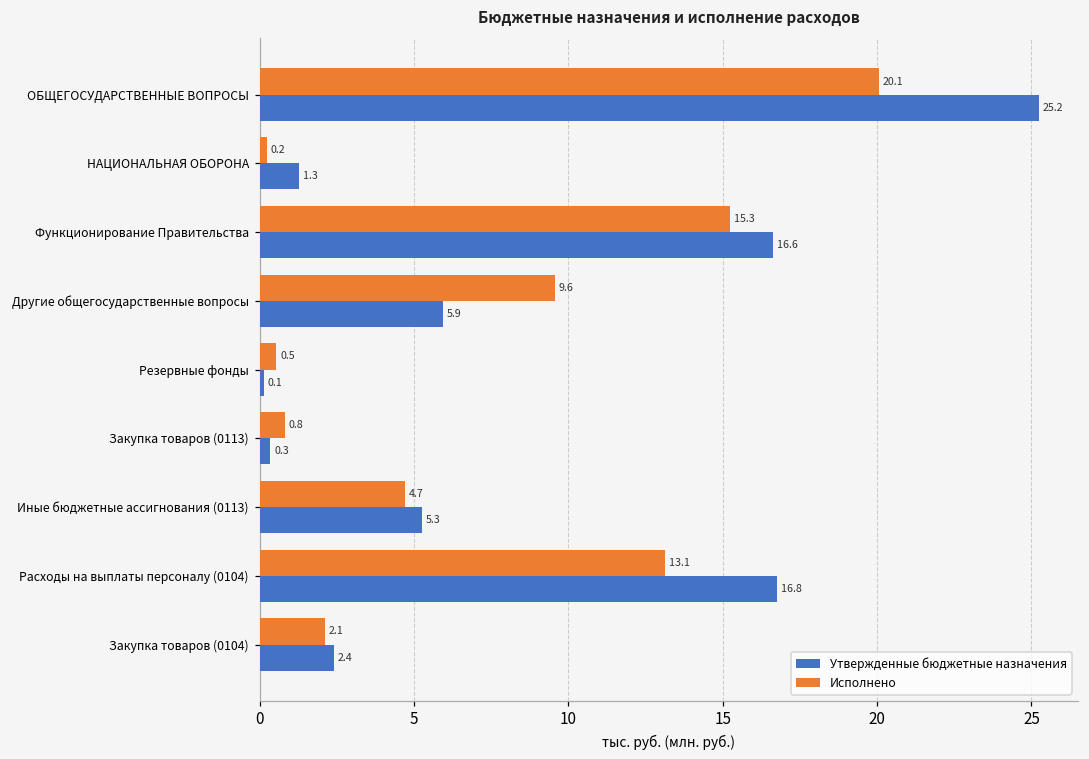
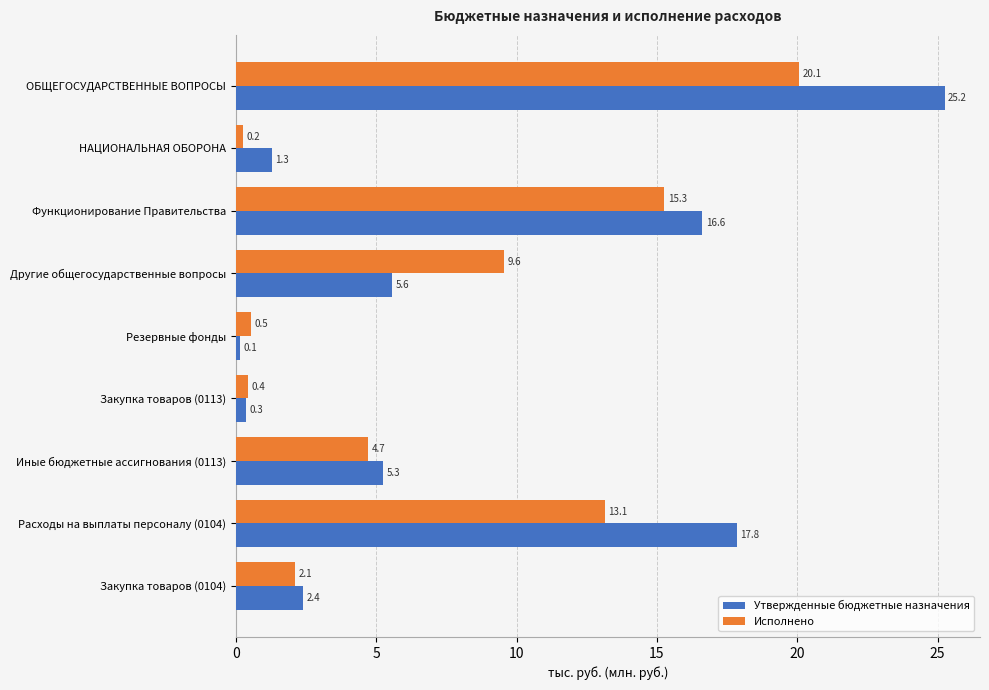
Утвержденные бюджетные назначения, Другие общегосударственные вопросы: 5.9 -> 5.6
Исполнено, Закупка товаров (0113): 0.8 -> 0.4
Утвержденные бюджетные назначения, Расходы на выплаты персоналу (0104): 16.8 -> 17.8
